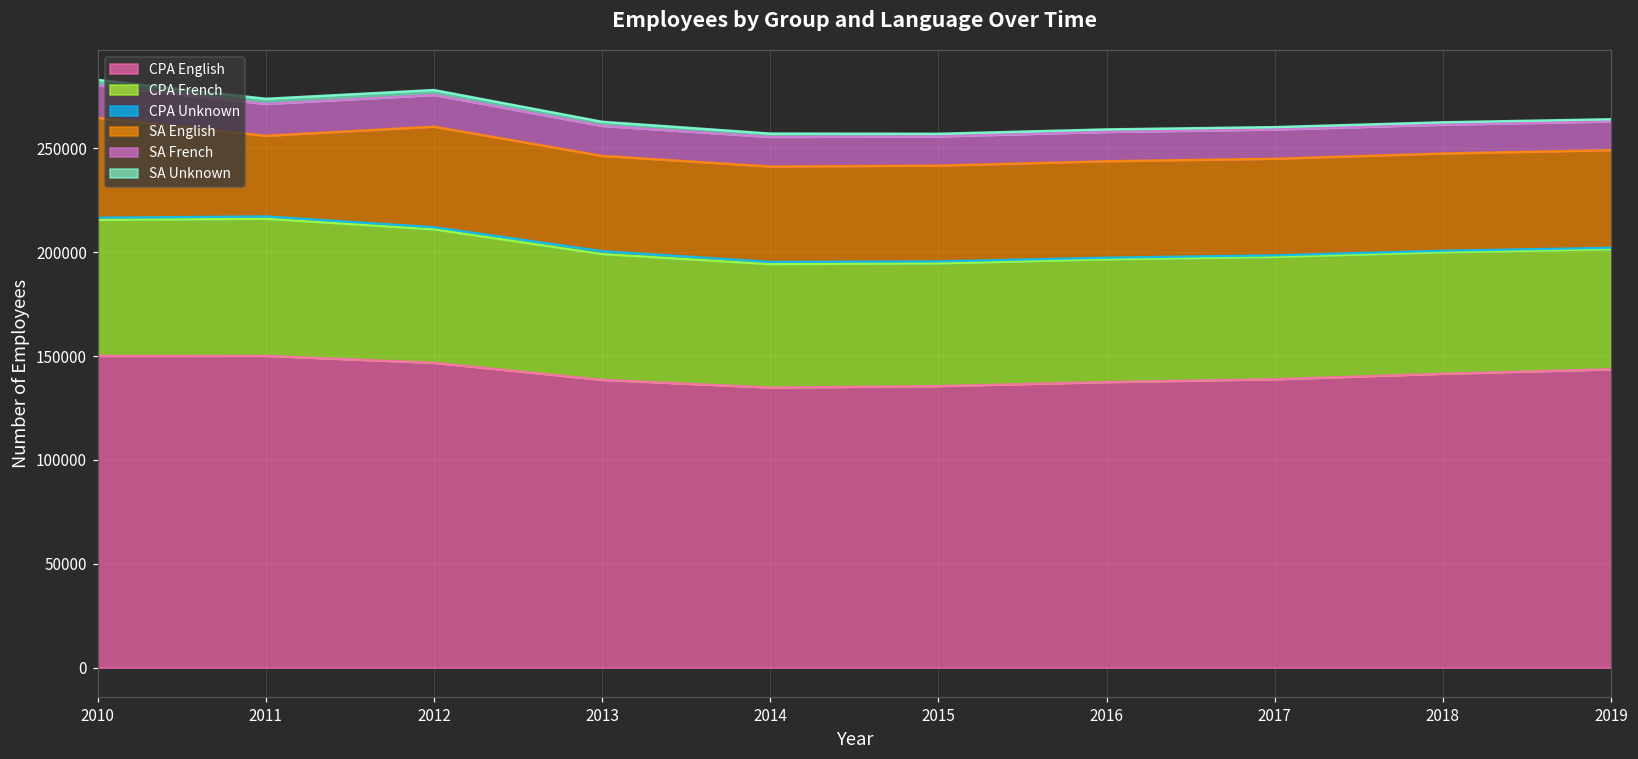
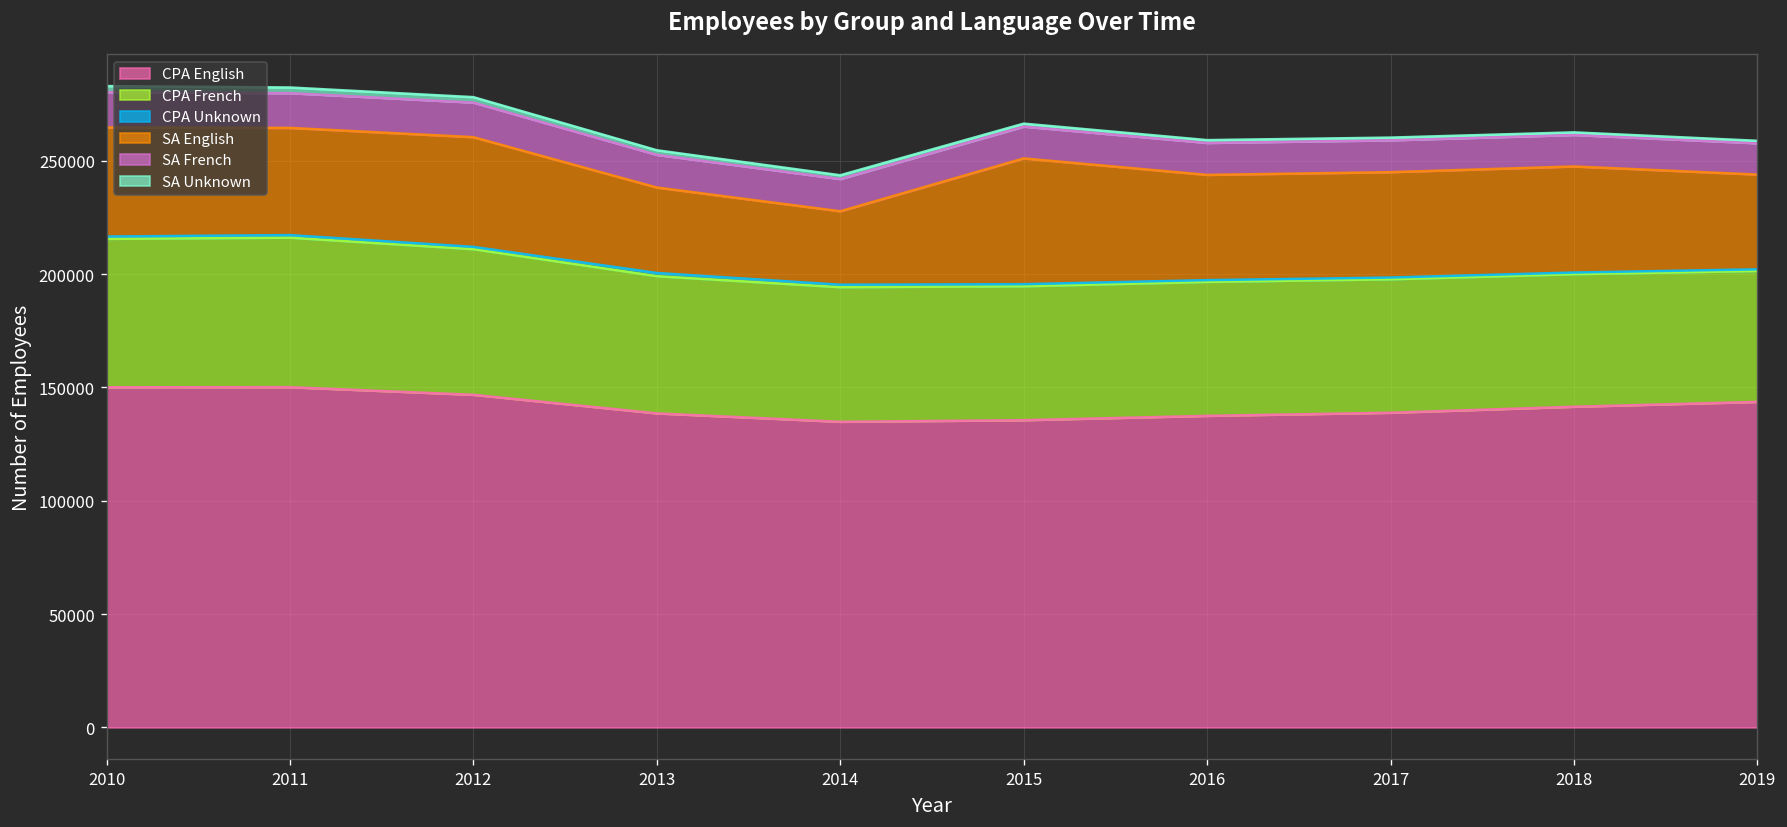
SA English, 2011: 39000 -> 47000
SA English, 2013: 46000 -> 38000
SA English, 2014: 46000 -> 32000
SA English, 2015: 46000 -> 55000
SA English, 2019: 47000 -> 42000
